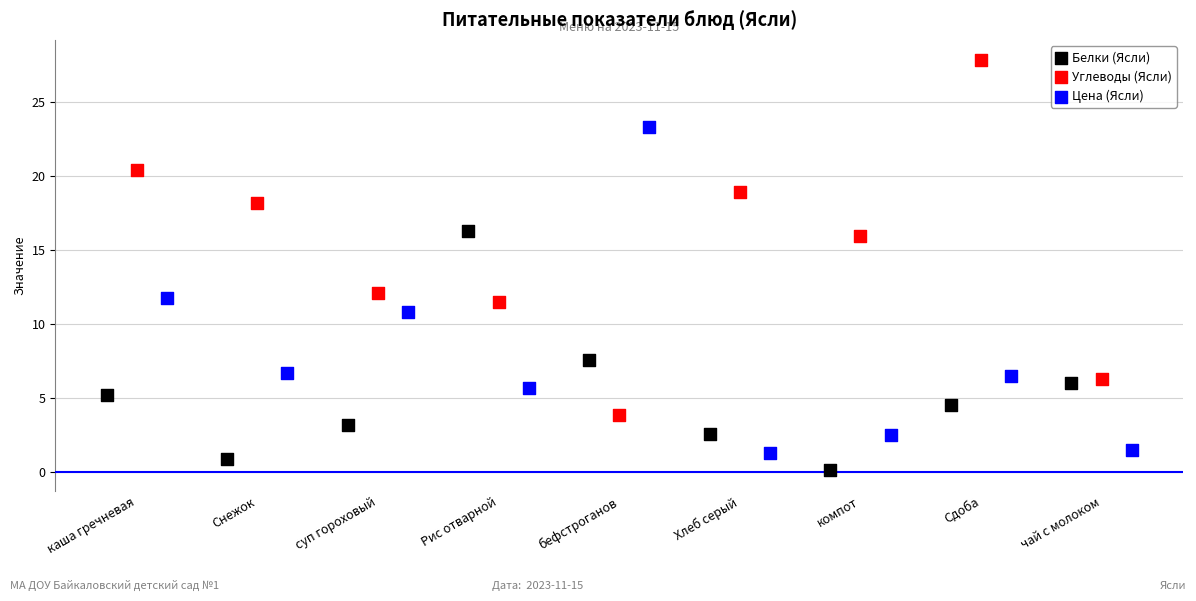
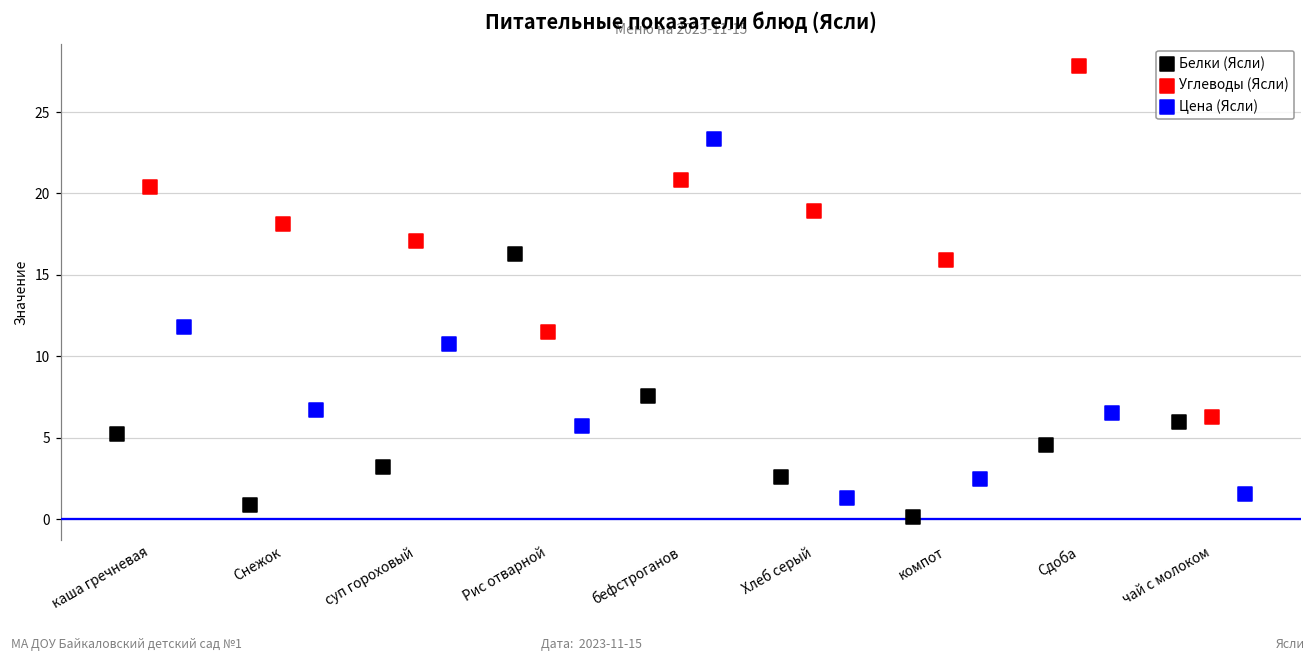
Углеводы (Ясли), суп гороховый: 12.1 -> 17.1
Углеводы (Ясли), бефстроганов: 3.9 -> 20.9
